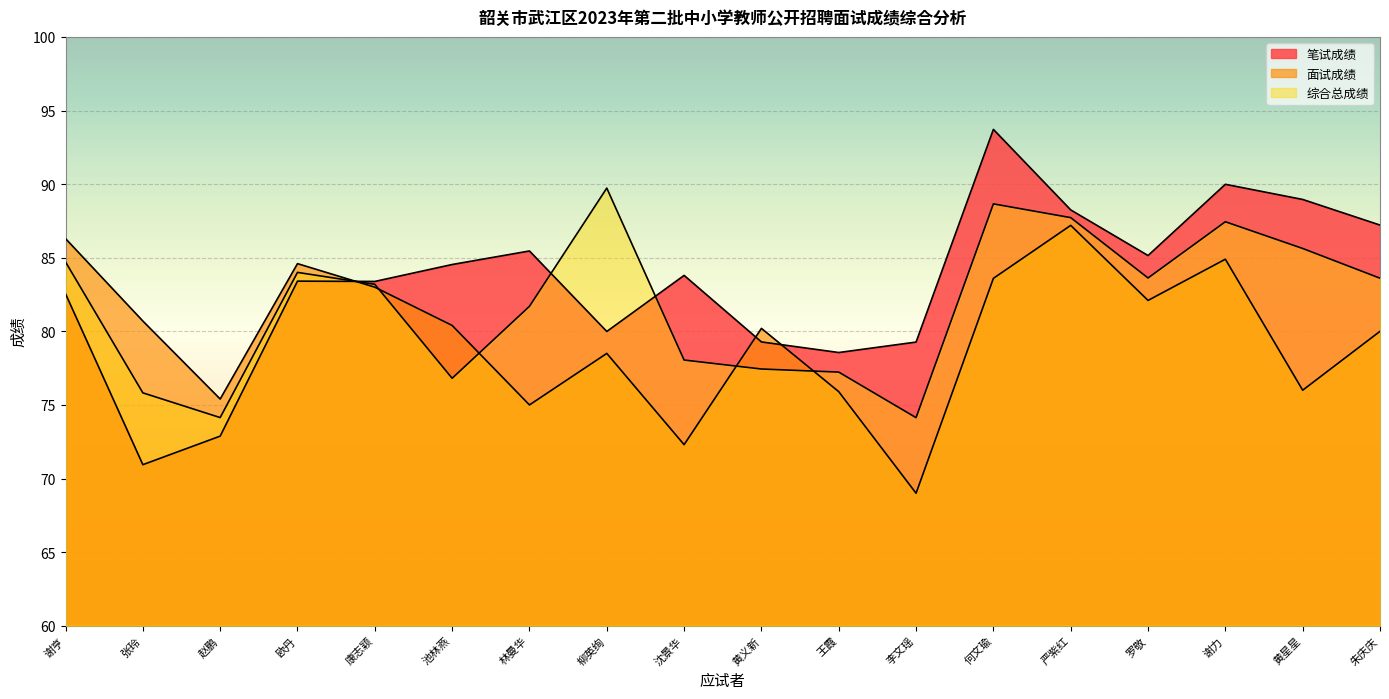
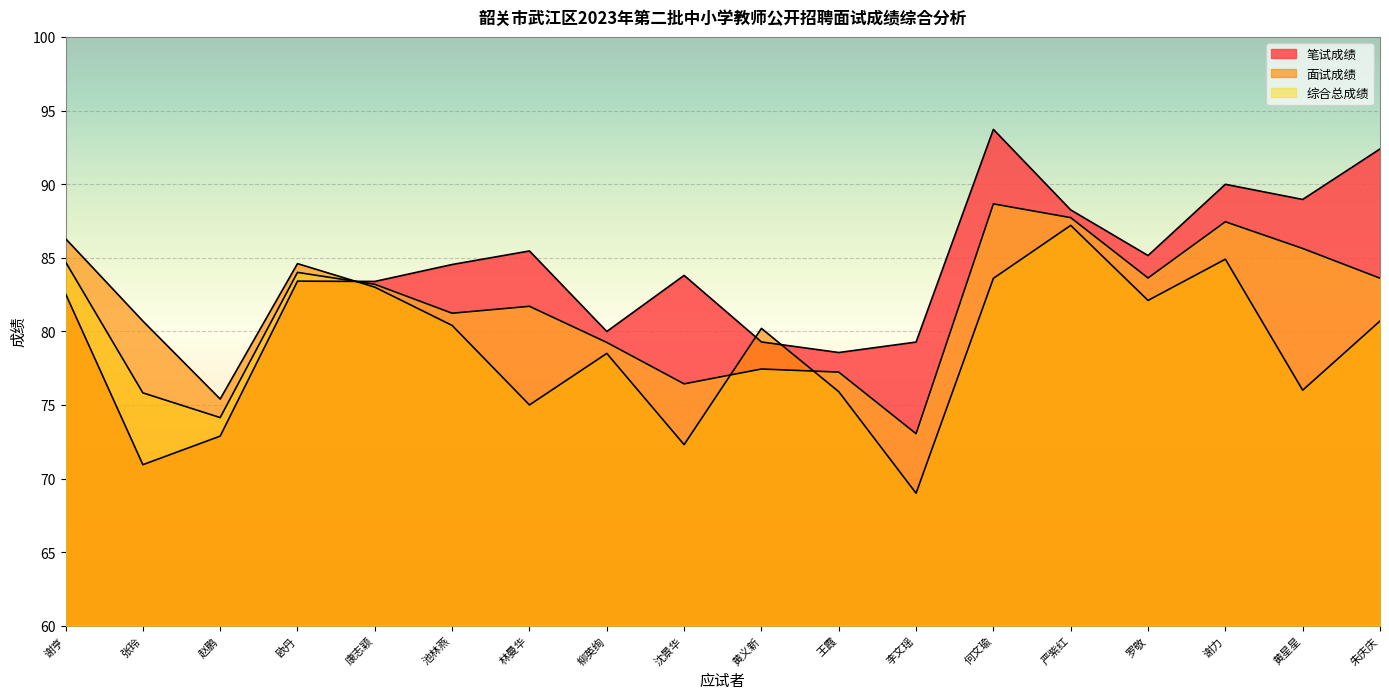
综合总成绩, 池林燕: 76.8 -> 81.2
综合总成绩, 柳英绚: 89.7 -> 79.2
综合总成绩, 沈景华: 78.1 -> 76.4
综合总成绩, 李文瑶: 74.1 -> 73.0
笔试成绩, 朱庆庆: 87.2 -> 92.4
面试成绩, 朱庆庆: 80.0 -> 80.7
